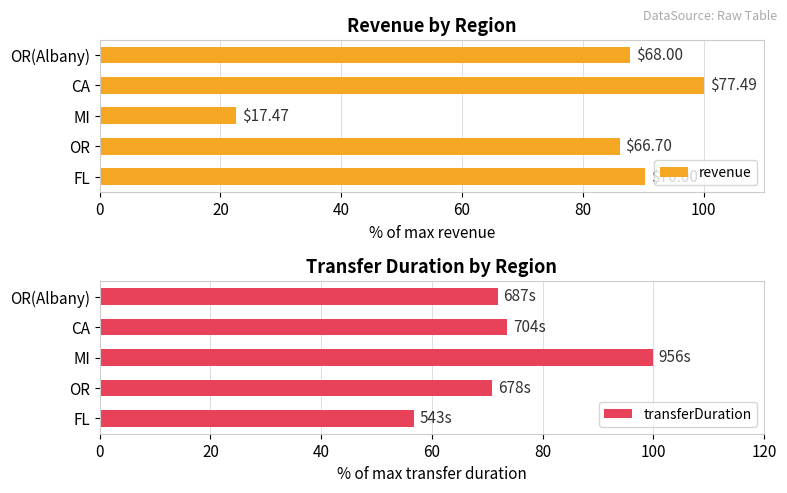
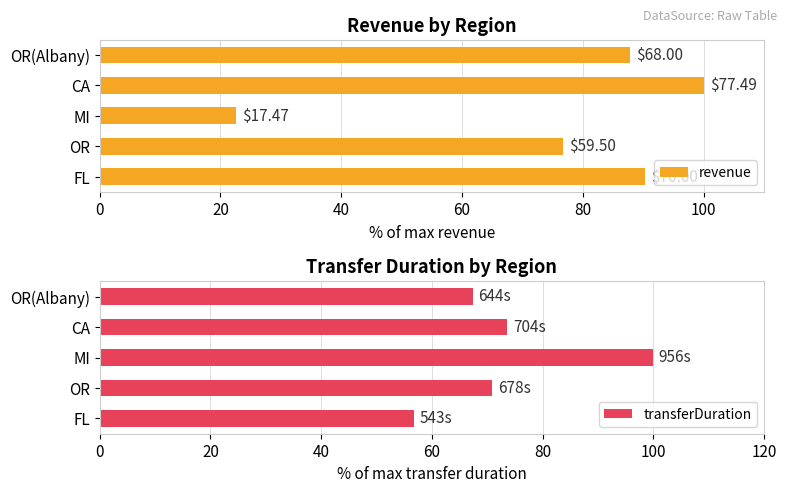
Revenue by Region, OR: $66.70 -> $59.50
Transfer Duration by Region, OR(Albany): 687s -> 644s
